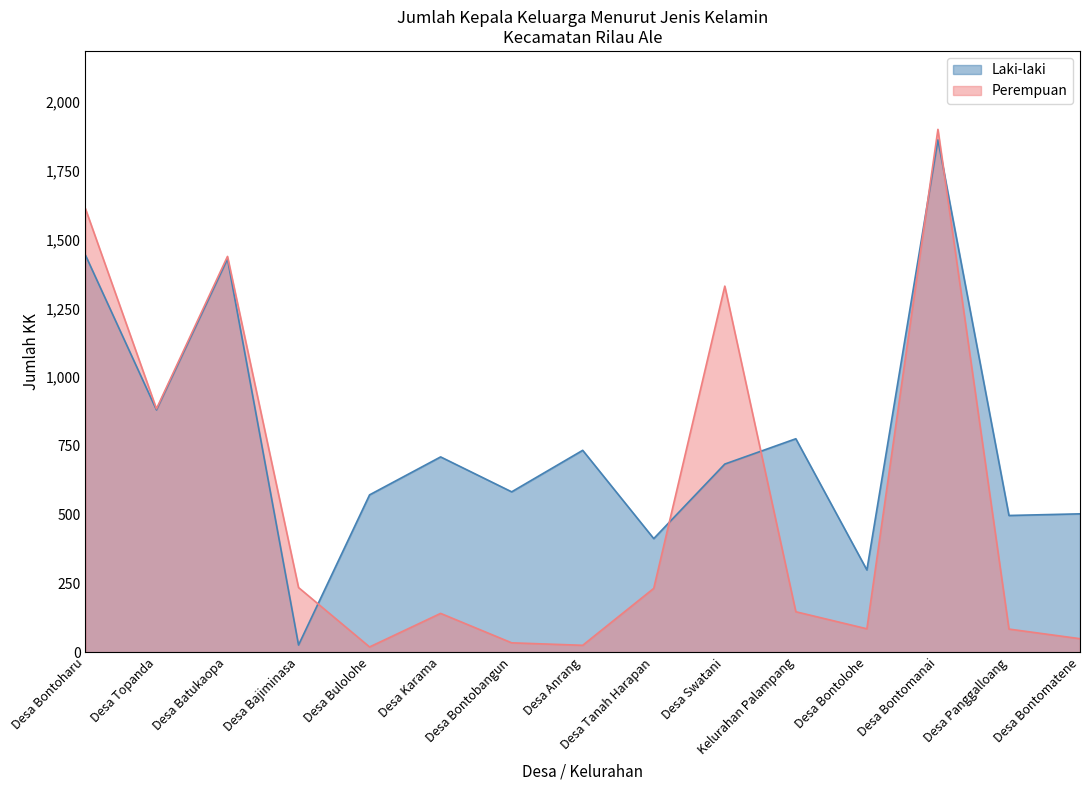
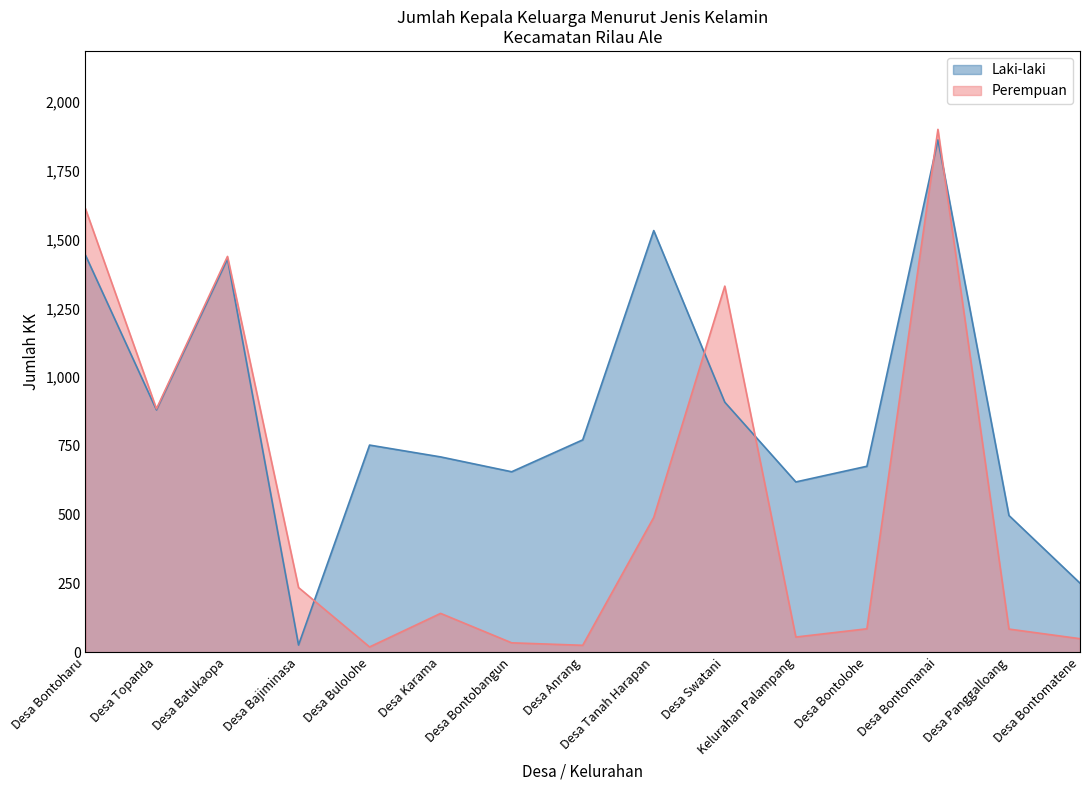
Laki-laki, Desa Bulolohe: 570 -> 750
Laki-laki, Desa Bontobangun: 580 -> 660
Laki-laki, Desa Anrang: 730 -> 770
Laki-laki, Desa Tanah Harapan: 410 -> 1,530
Perempuan, Desa Tanah Harapan: 230 -> 490
Laki-laki, Desa Swatani: 680 -> 910
Laki-laki, Kelurahan Palampang: 780 -> 620
Perempuan, Kelurahan Palampang: 150 -> 60
Laki-laki, Desa Bontolohe: 300 -> 680
Laki-laki, Desa Bontomatene: 500 -> 250
